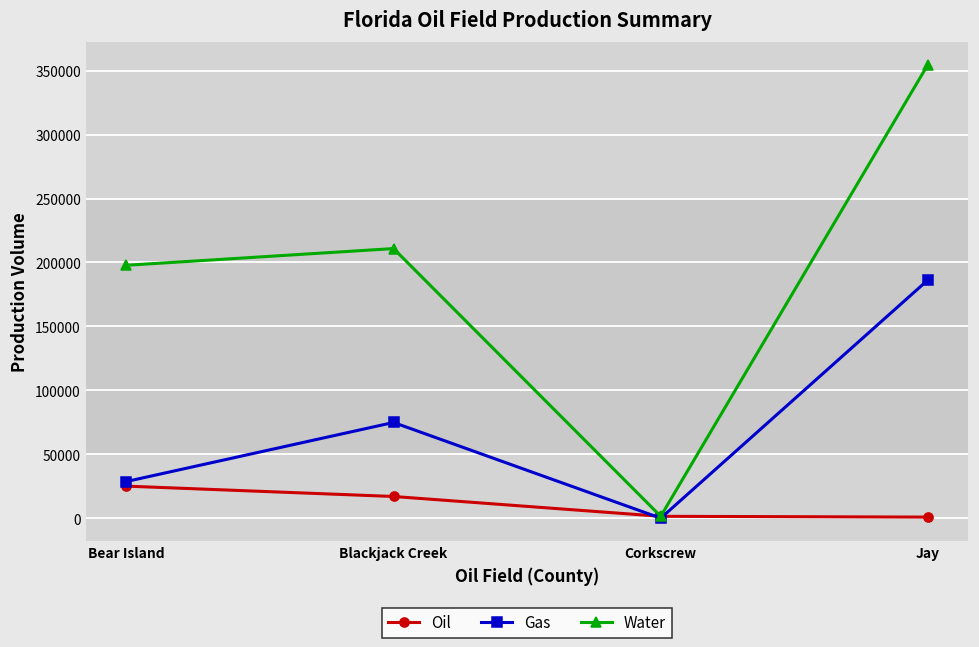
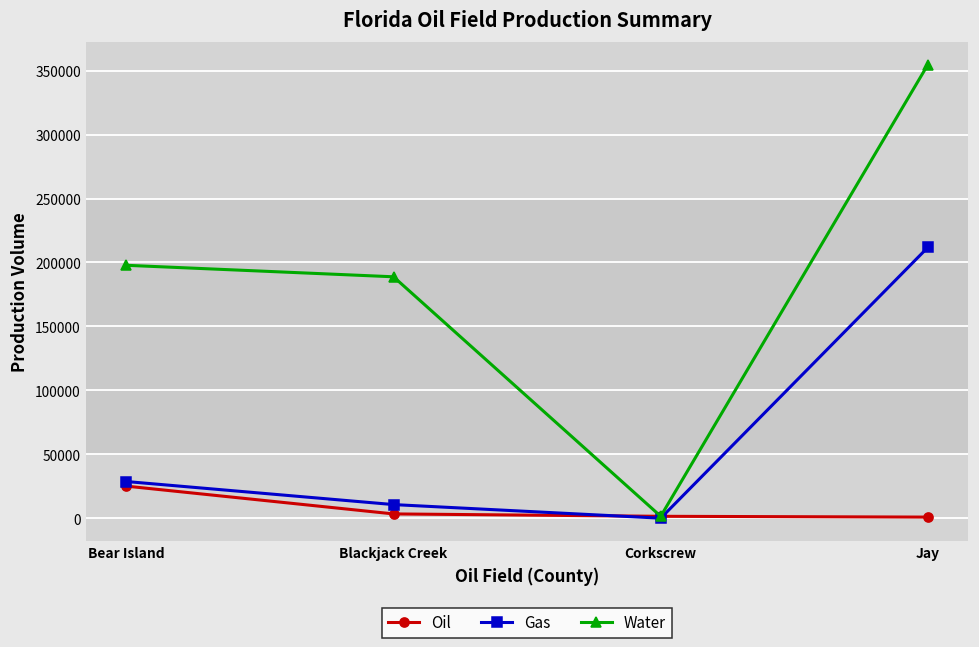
Oil, Blackjack Creek: 17000 -> 3000
Gas, Blackjack Creek: 75000 -> 11000
Water, Blackjack Creek: 211000 -> 189000
Gas, Jay: 186000 -> 212000
